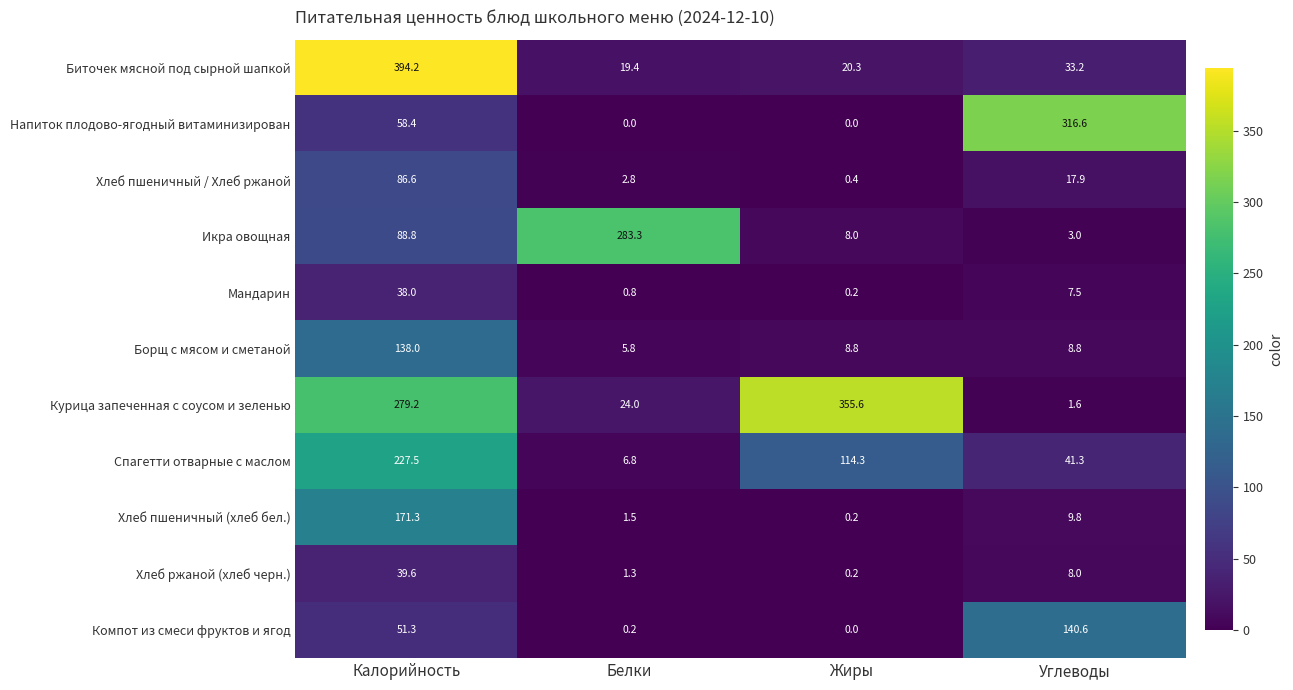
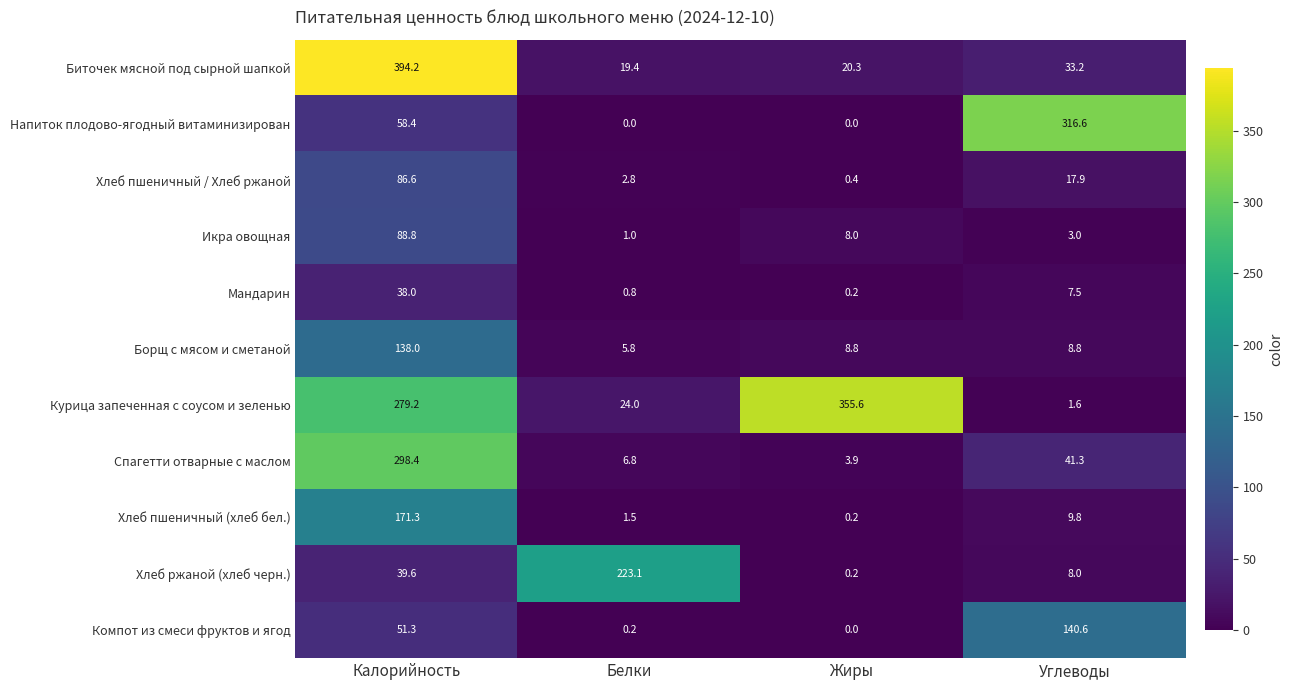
Икра овощная, Белки: 283.3 -> 1.0
Спагетти отварные с маслом, Калорийность: 227.5 -> 298.4
Спагетти отварные с маслом, Жиры: 114.3 -> 3.9
Хлеб ржаной (хлеб черн.), Белки: 1.3 -> 223.1
